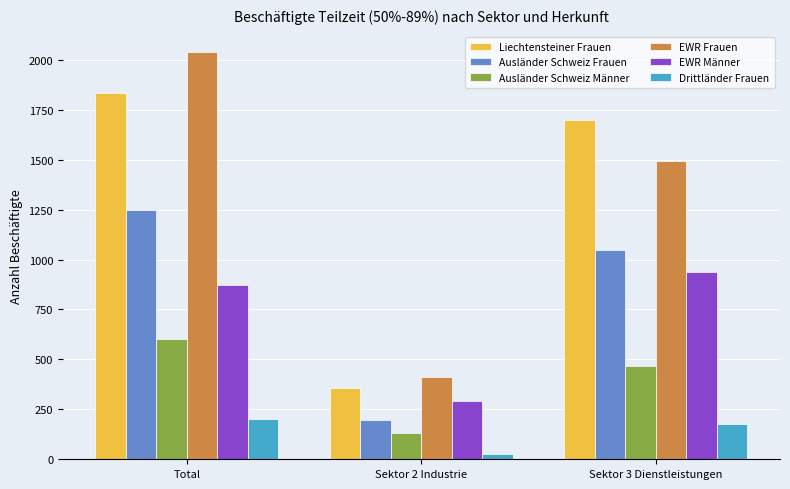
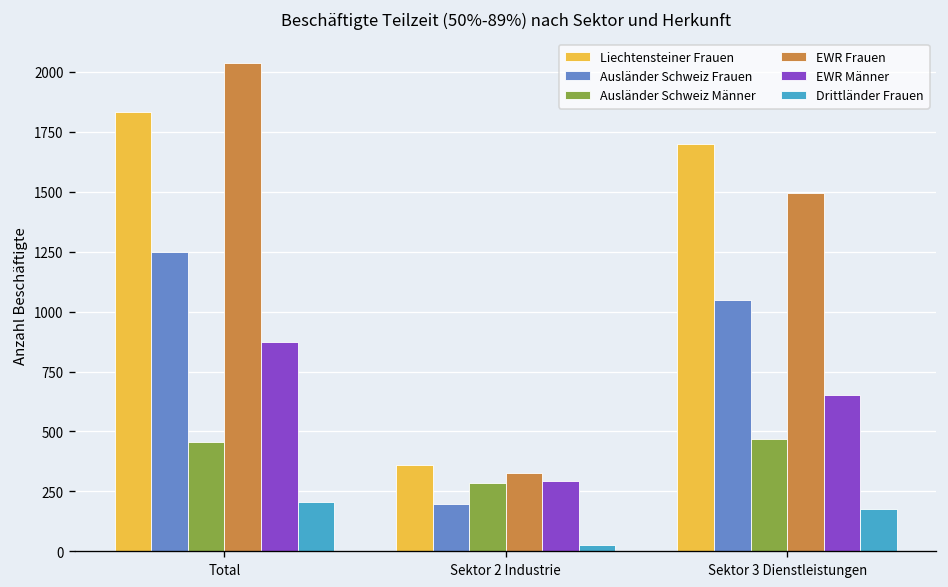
Ausländer Schweiz Männer, Total: 600 -> 460
Ausländer Schweiz Männer, Sektor 2 Industrie: 130 -> 290
EWR Frauen, Sektor 2 Industrie: 410 -> 330
EWR Männer, Sektor 3 Dienstleistungen: 940 -> 650
